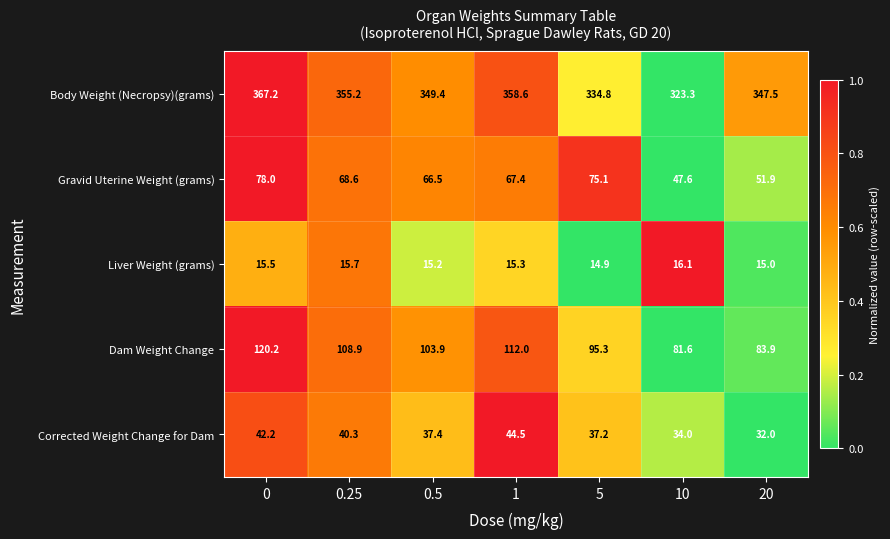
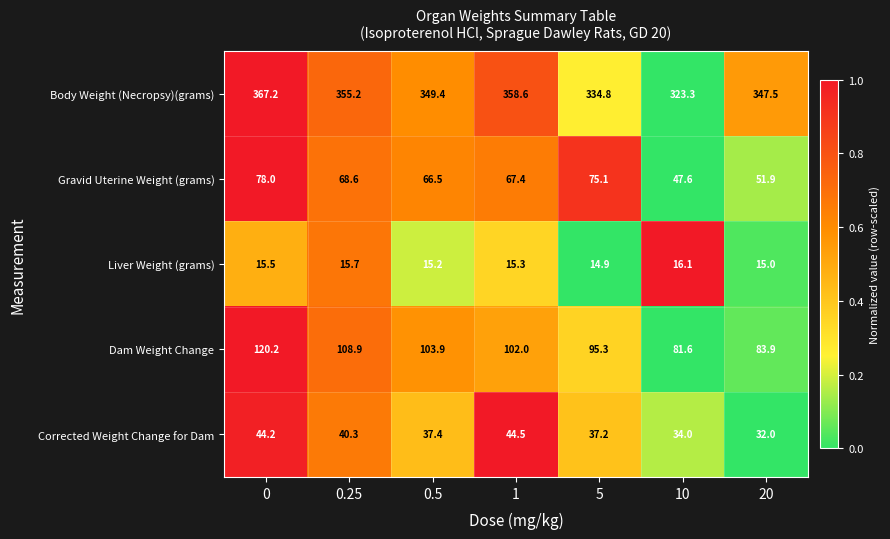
Dam Weight Change, 1: 112.0 -> 102.0
Corrected Weight Change for Dam, 0: 42.2 -> 44.2
